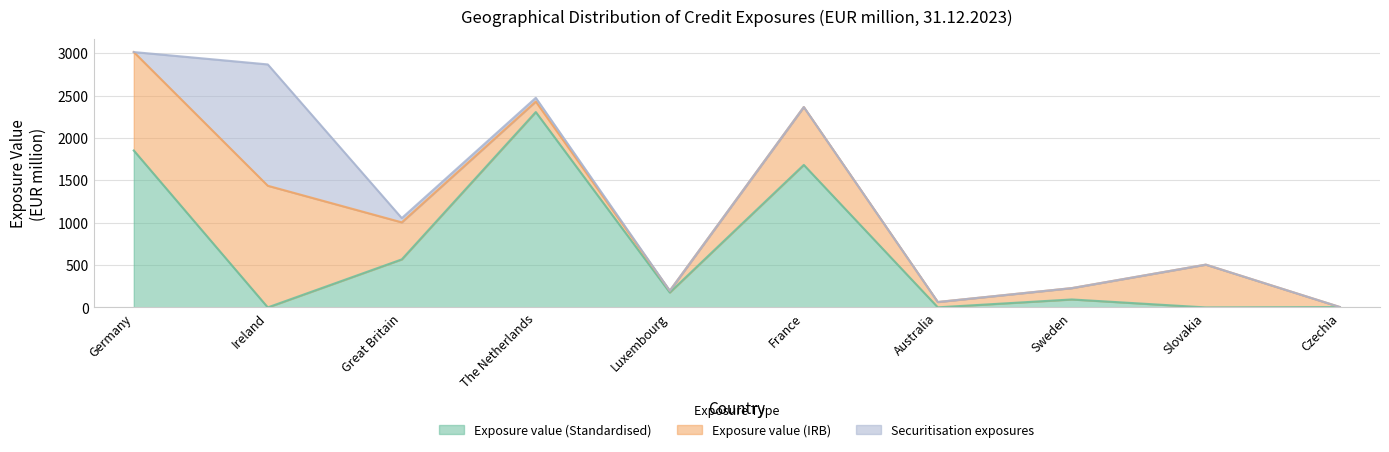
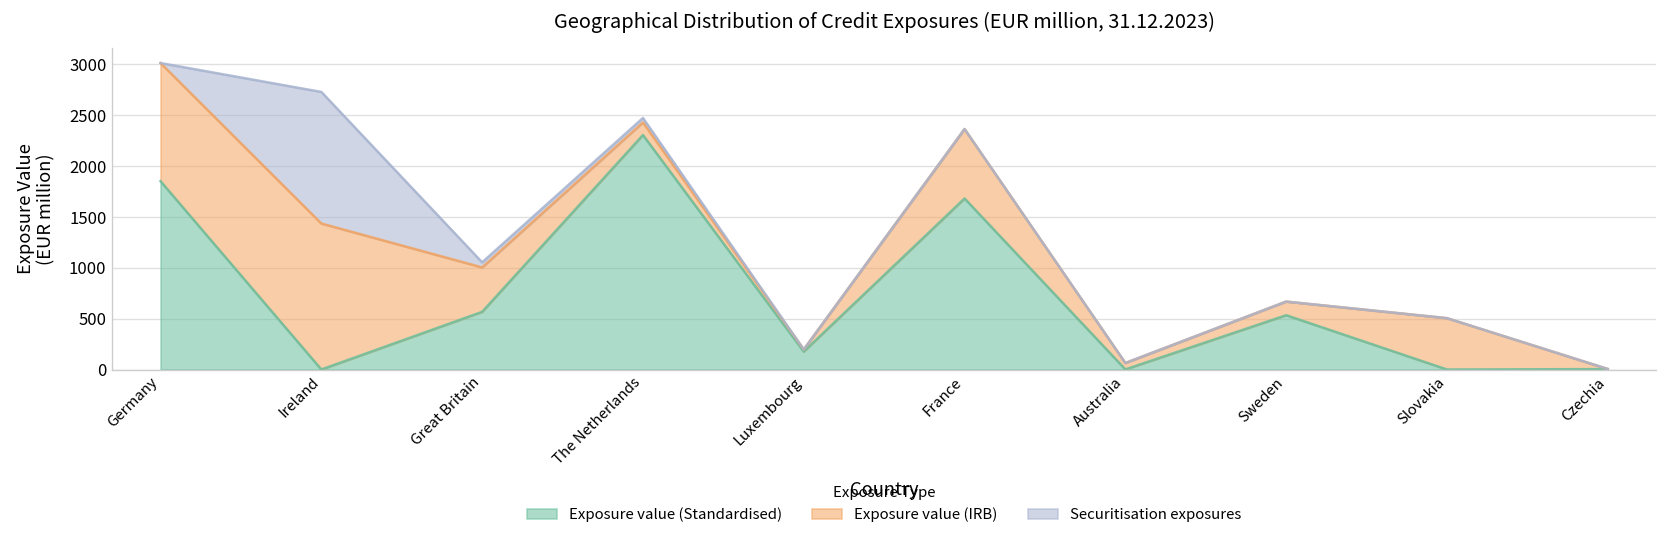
Securitisation exposures, Ireland: 1400 -> 1300
Exposure value (Standardised), Sweden: 100 -> 500
